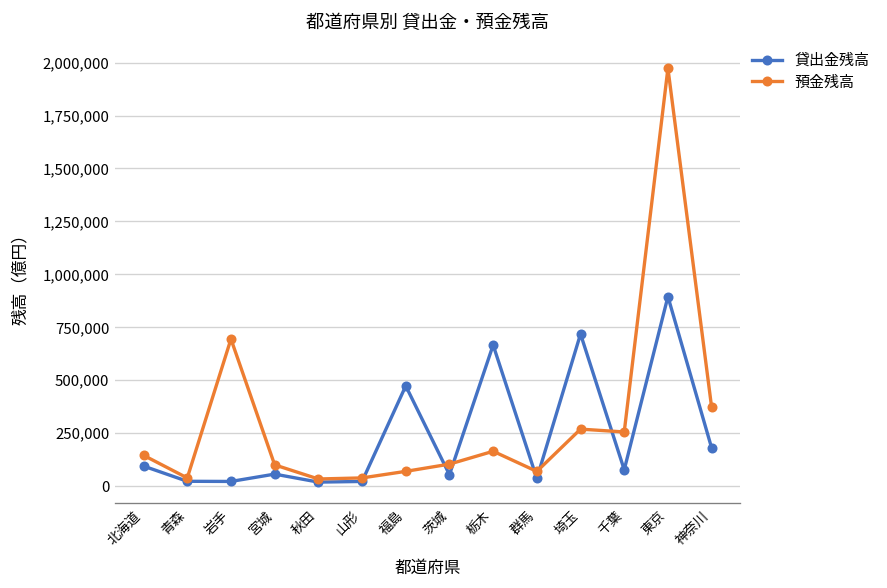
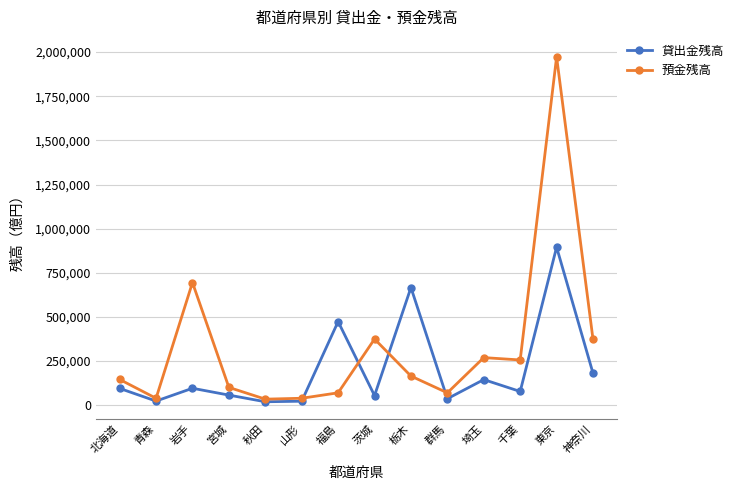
貸出金残高, 岩手: 20,000 -> 100,000
預金残高, 茨城: 100,000 -> 370,000
貸出金残高, 埼玉: 720,000 -> 140,000
